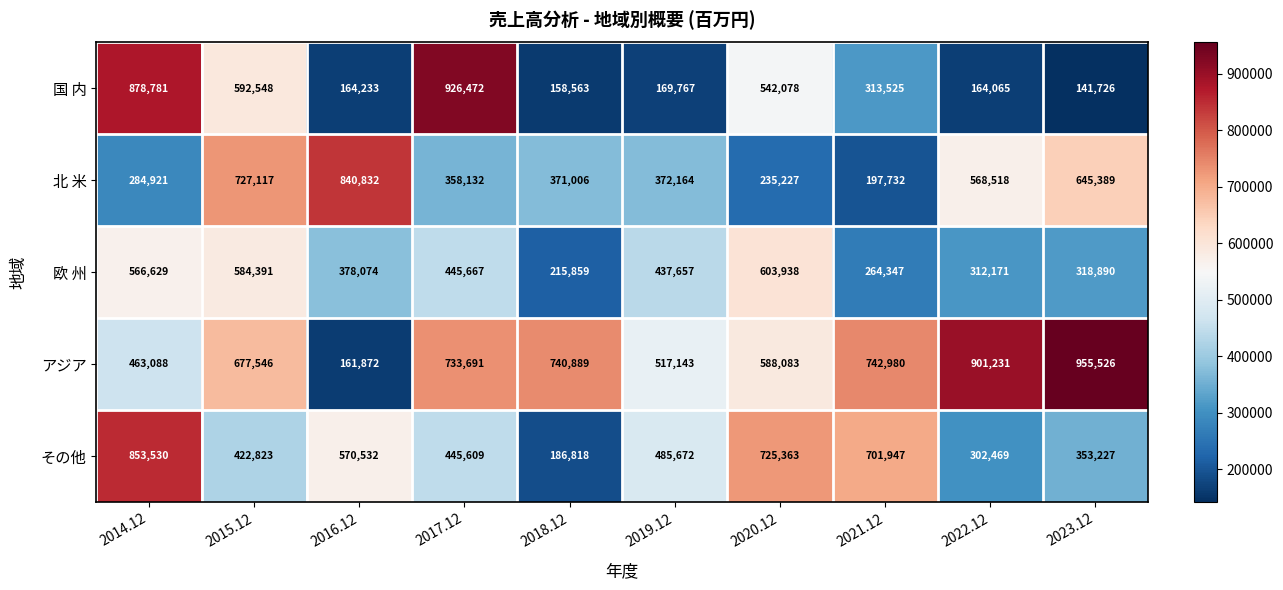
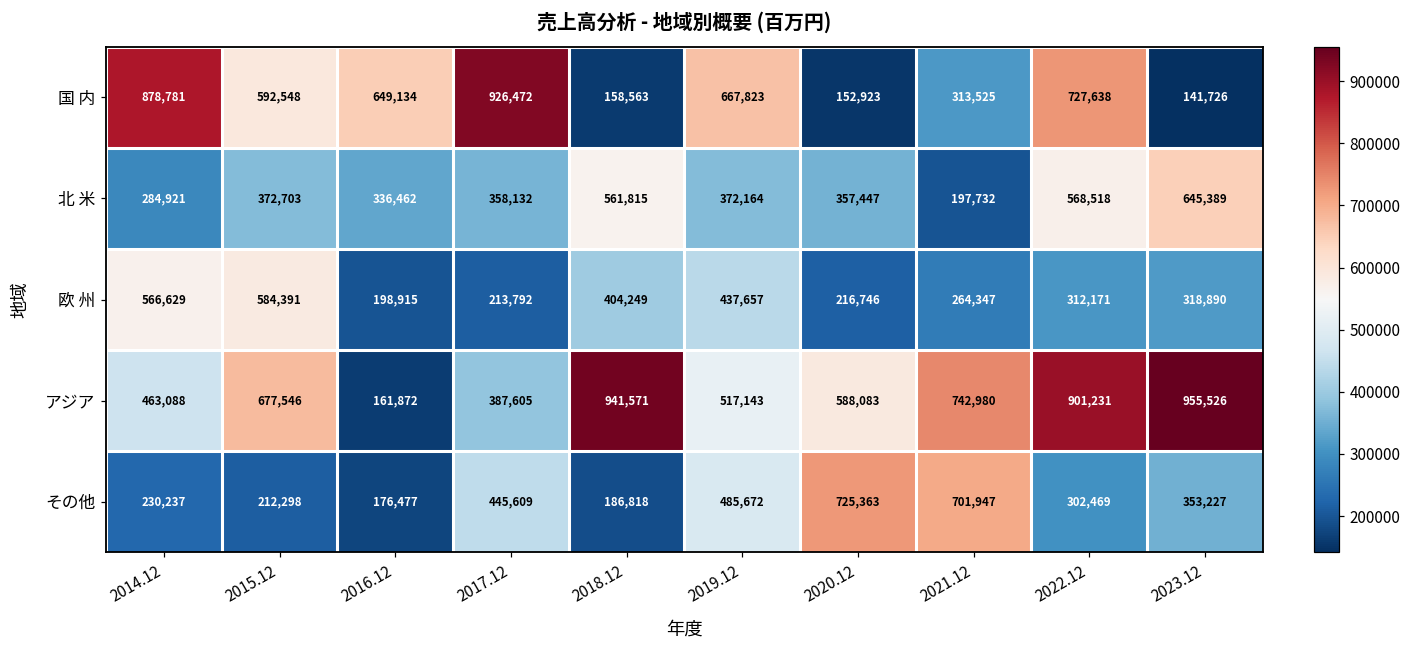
国 内, 2016.12: 164,233 -> 649,134
国 内, 2019.12: 169,767 -> 667,823
国 内, 2020.12: 542,078 -> 152,923
国 内, 2022.12: 164,065 -> 727,638
北 米, 2015.12: 727,117 -> 372,703
北 米, 2016.12: 840,832 -> 336,462
北 米, 2018.12: 371,006 -> 561,815
北 米, 2020.12: 235,227 -> 357,447
欧 州, 2016.12: 378,074 -> 198,915
欧 州, 2017.12: 445,667 -> 213,792
欧 州, 2018.12: 215,859 -> 404,249
欧 州, 2020.12: 603,938 -> 216,746
アジア, 2017.12: 733,691 -> 387,605
アジア, 2018.12: 740,889 -> 941,571
その他, 2014.12: 853,530 -> 230,237
その他, 2015.12: 422,823 -> 212,298
その他, 2016.12: 570,532 -> 176,477
